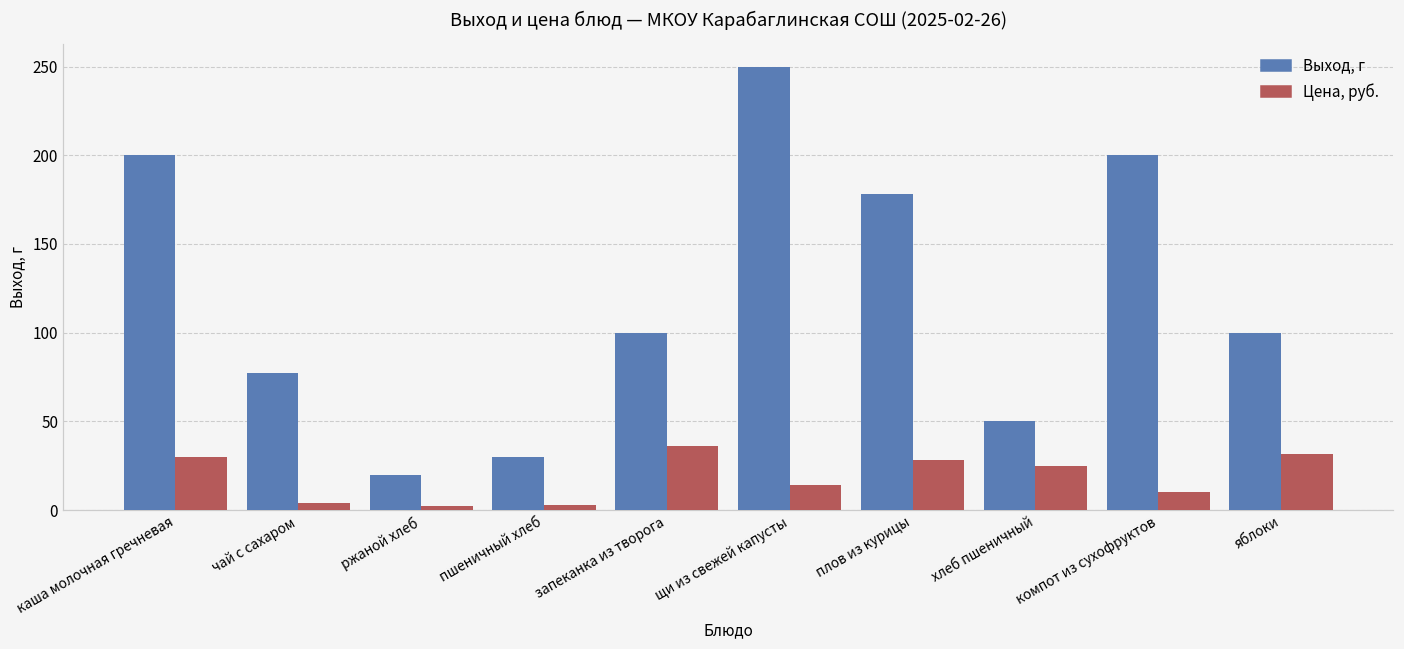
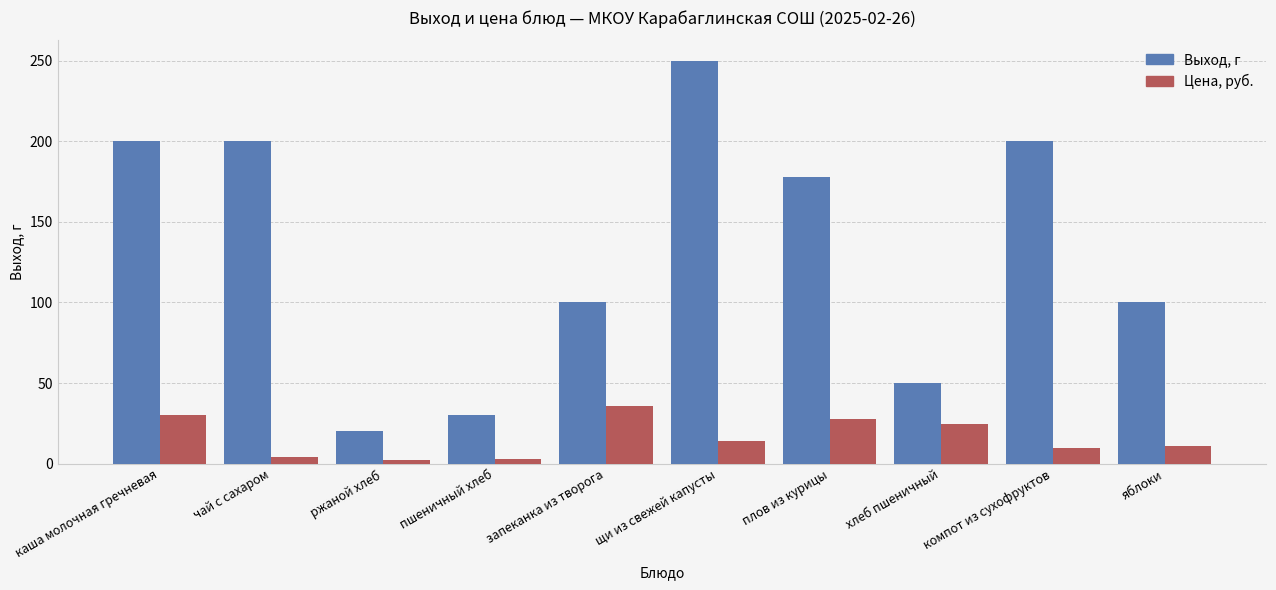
Выход, г, чай с сахаром: 77 -> 200
Цена, руб., яблоки: 32 -> 11
